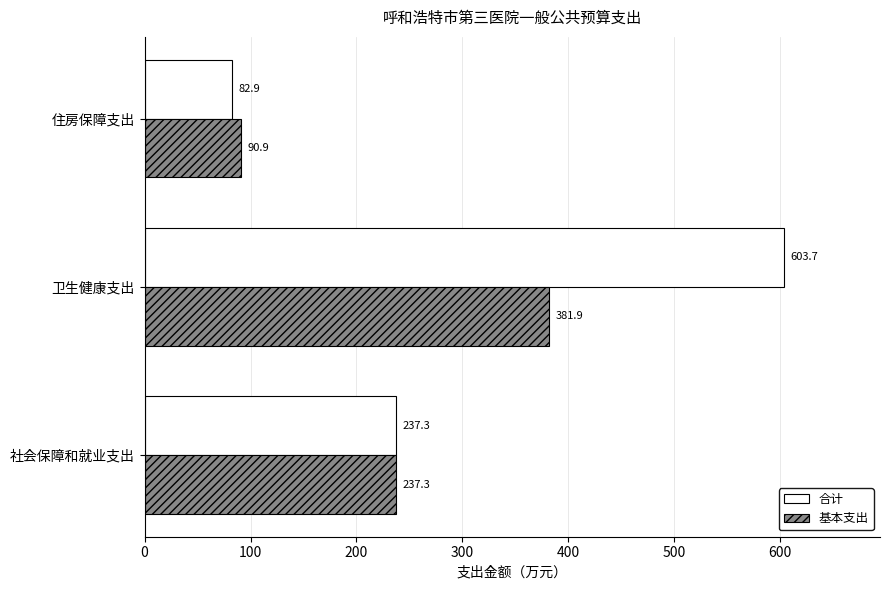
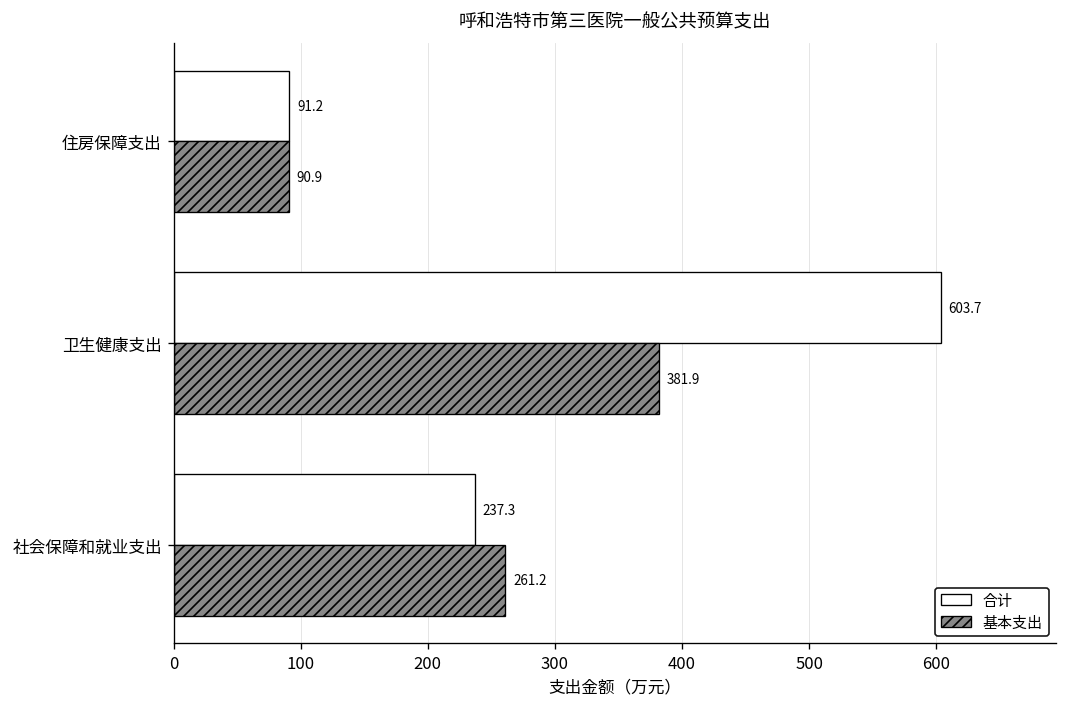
合计, 住房保障支出: 82.9 -> 91.2
基本支出, 社会保障和就业支出: 237.3 -> 261.2
